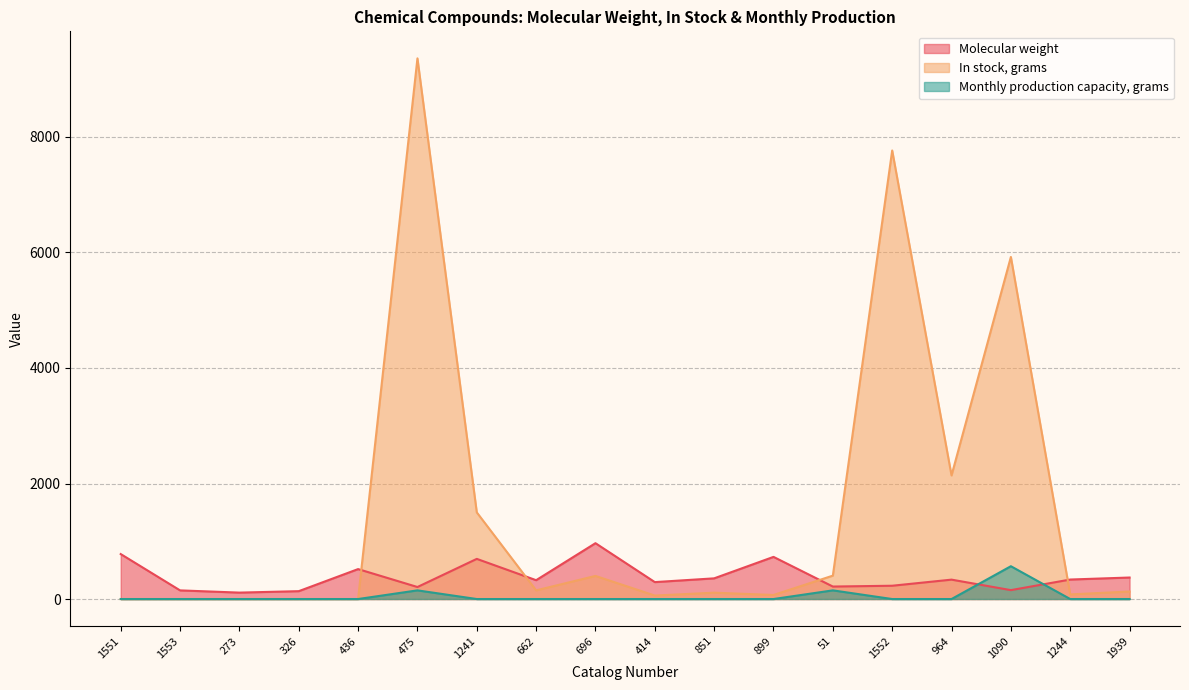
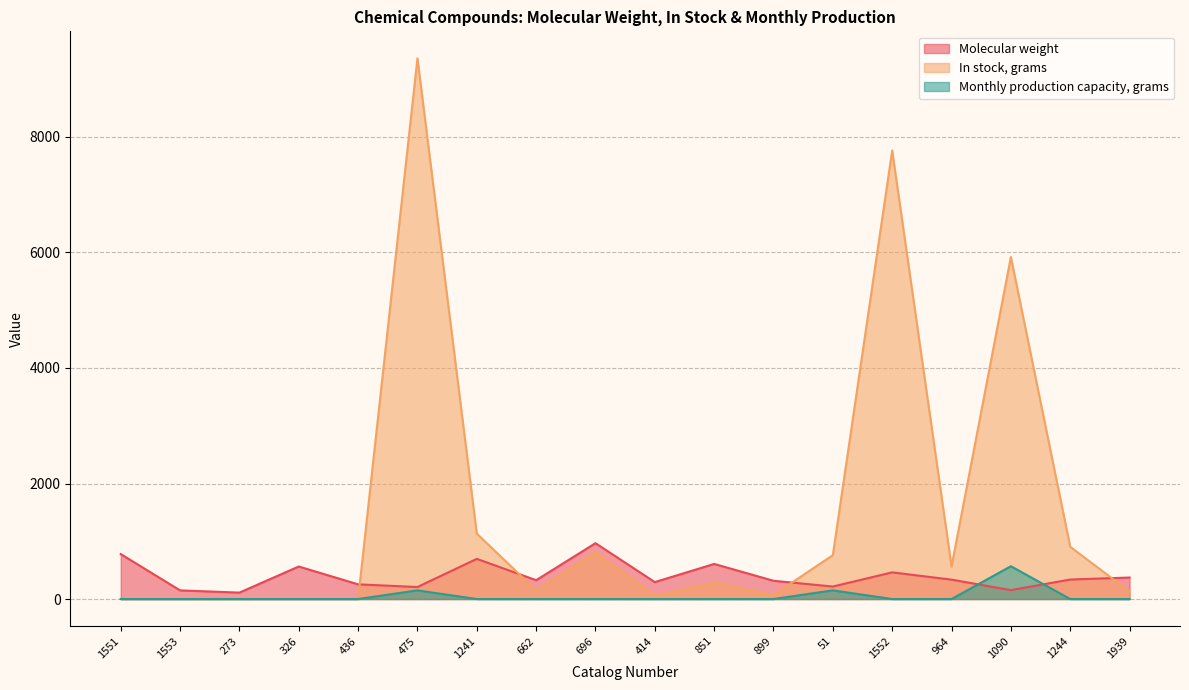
Molecular weight, 326: 100 -> 600
Molecular weight, 436: 500 -> 300
In stock, grams, 1241: 1500 -> 1100
In stock, grams, 696: 400 -> 800
Molecular weight, 851: 400 -> 600
In stock, grams, 851: 100 -> 300
Molecular weight, 899: 700 -> 300
In stock, grams, 51: 400 -> 800
Molecular weight, 1552: 200 -> 500
In stock, grams, 964: 2100 -> 600
In stock, grams, 1244: 100 -> 900
